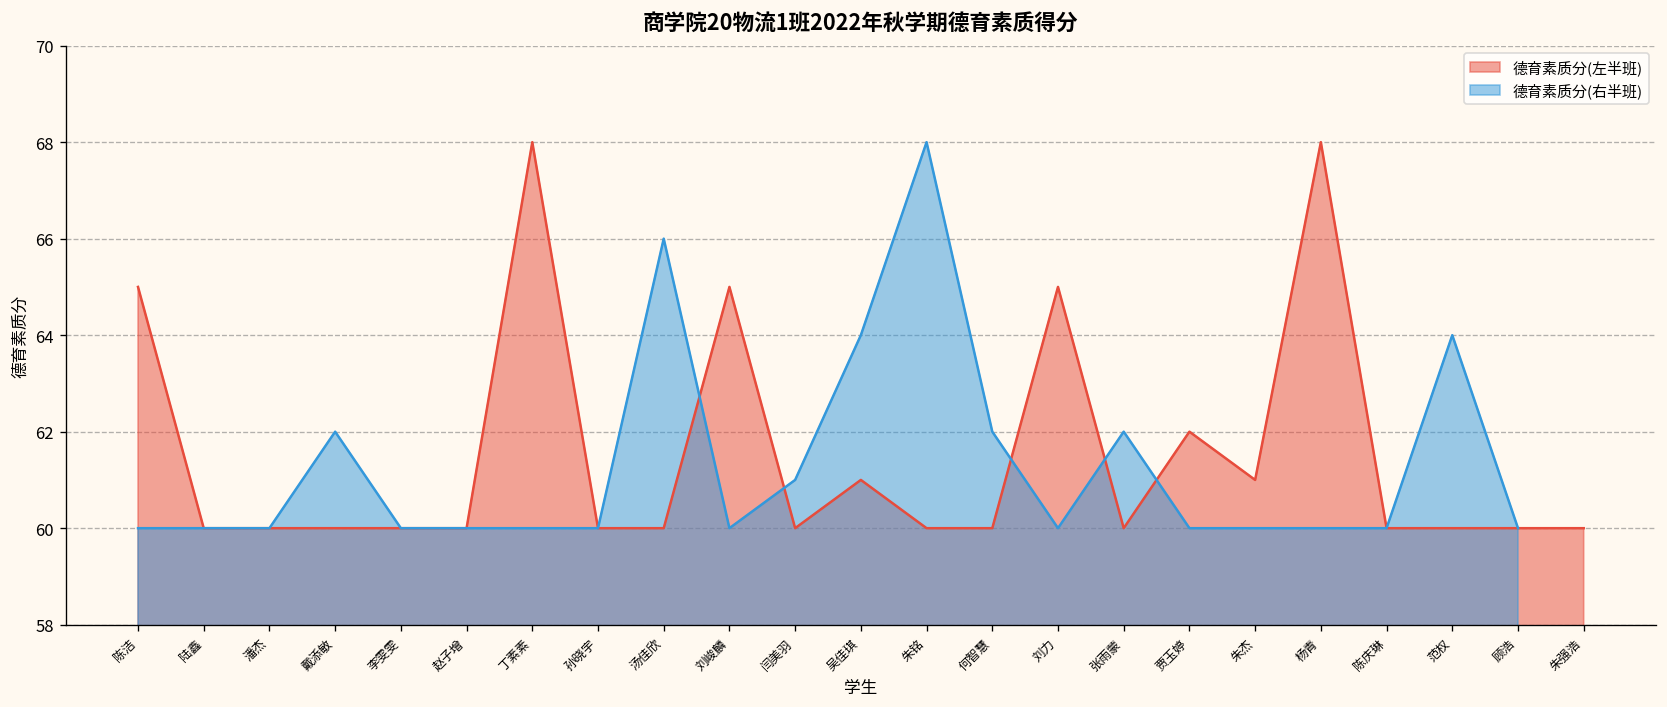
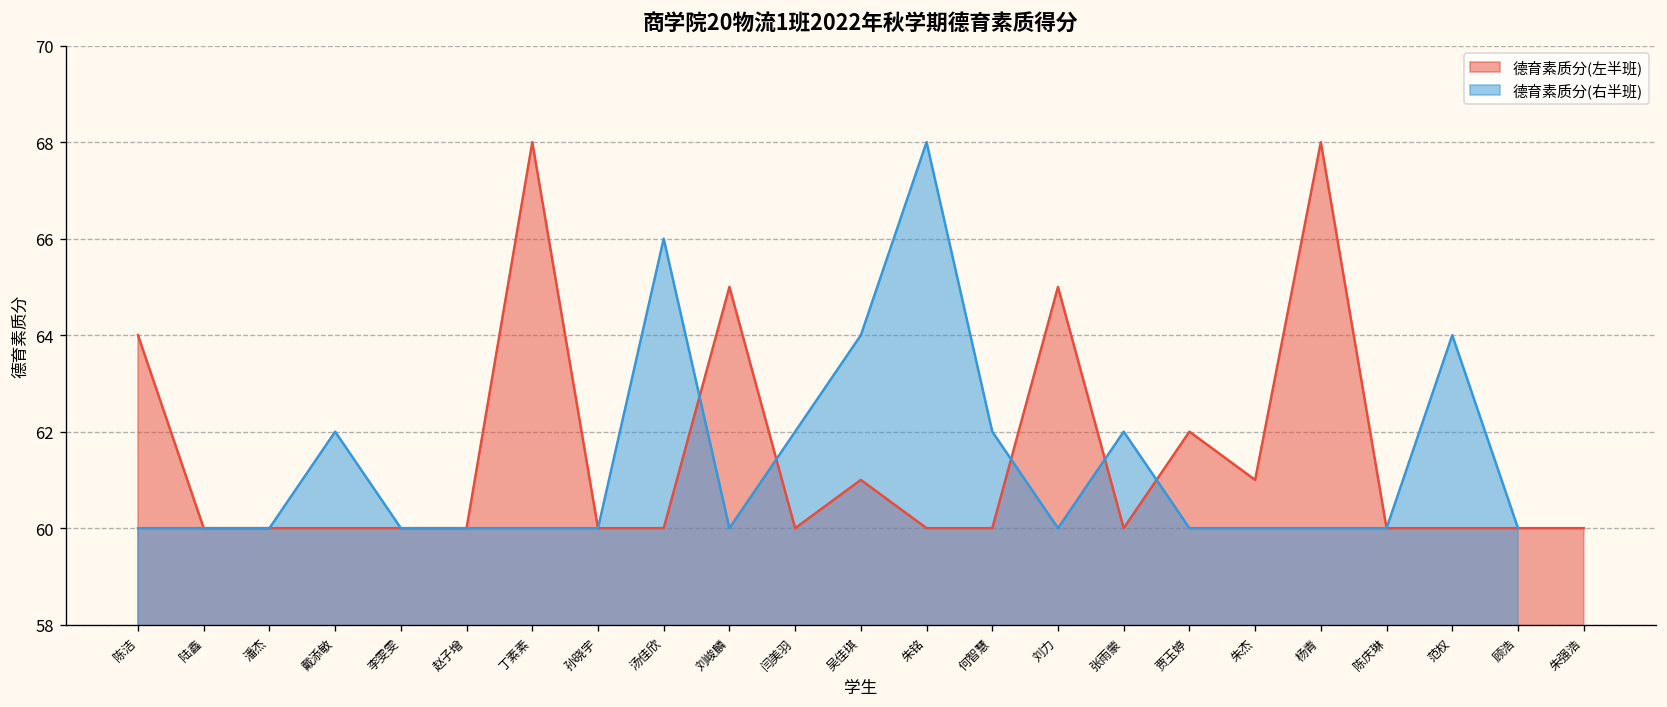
德育素质分(左半班), 陈洁: 65 -> 64
德育素质分(右半班), 闫美羽: 61 -> 62
